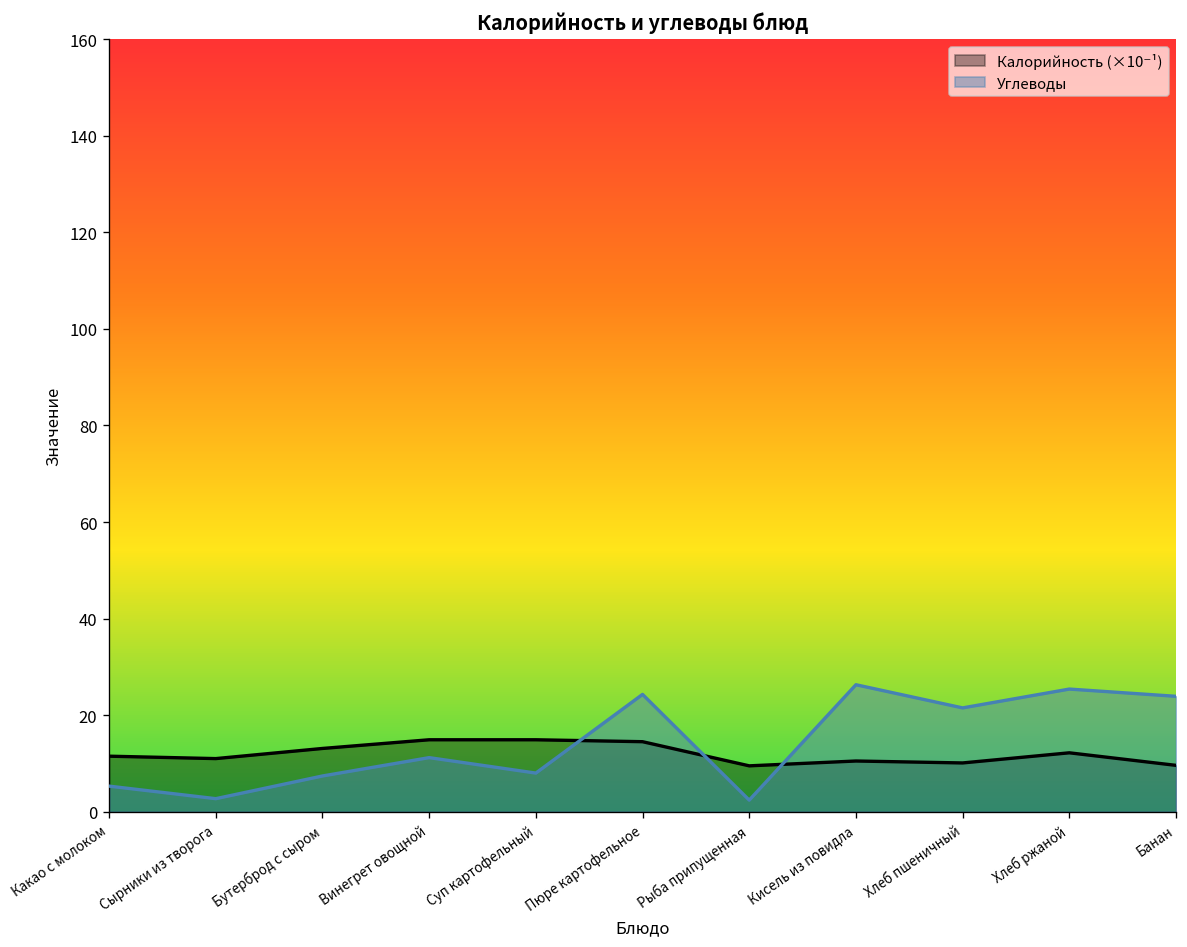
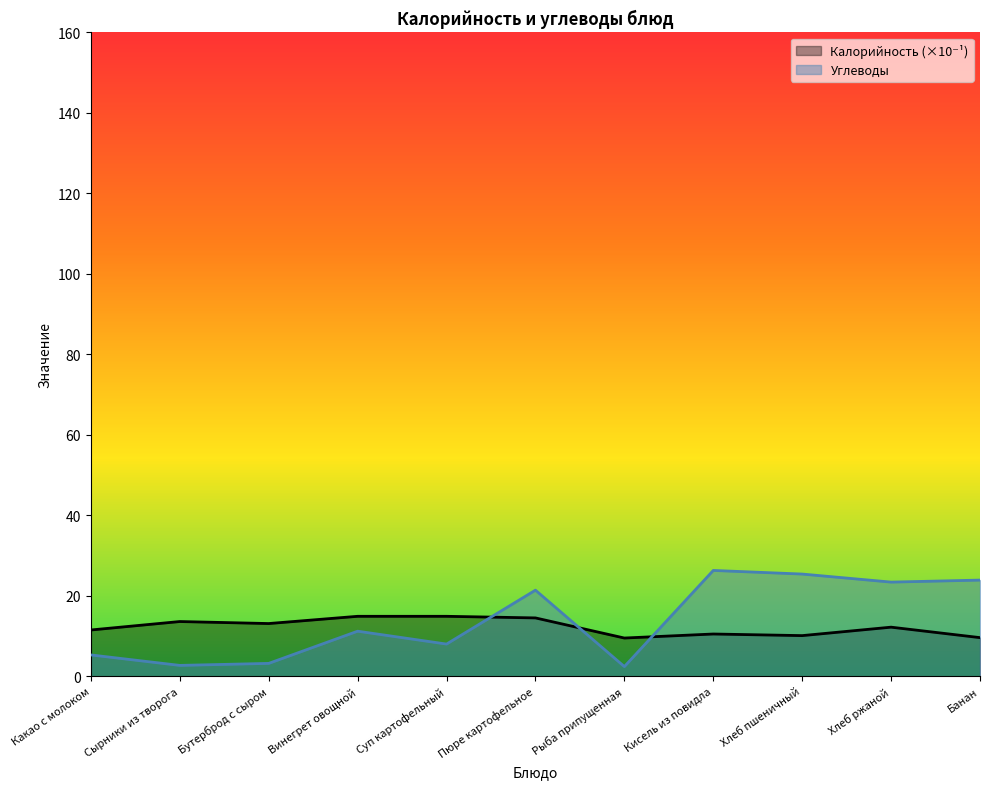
Калорийность (×10⁻¹), Сырники из творога: 11 -> 14
Углеводы, Бутерброд с сыром: 7 -> 3
Углеводы, Пюре картофельное: 24 -> 21
Углеводы, Хлеб пшеничный: 22 -> 25
Углеводы, Хлеб ржаной: 25 -> 23
